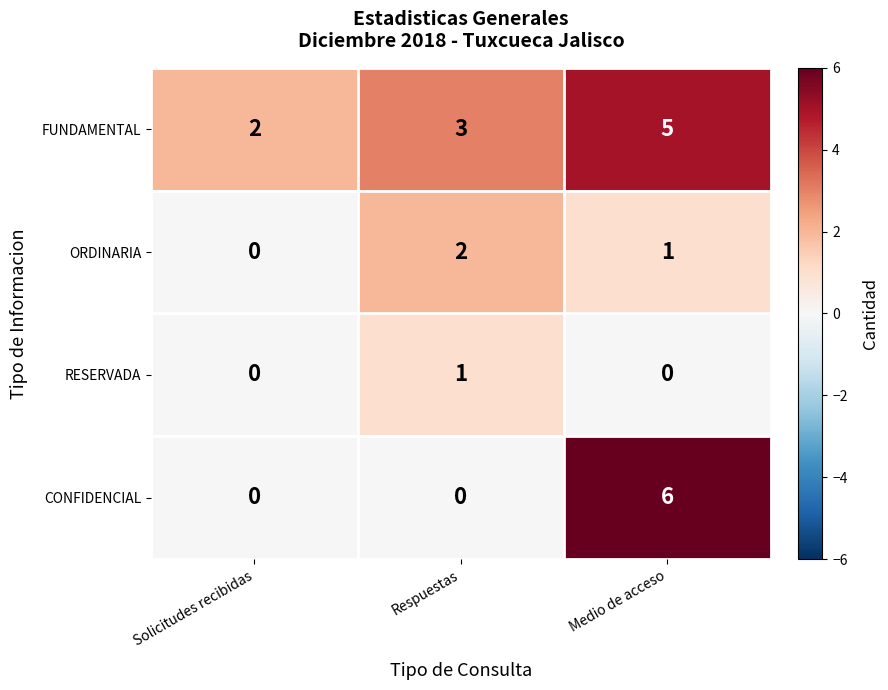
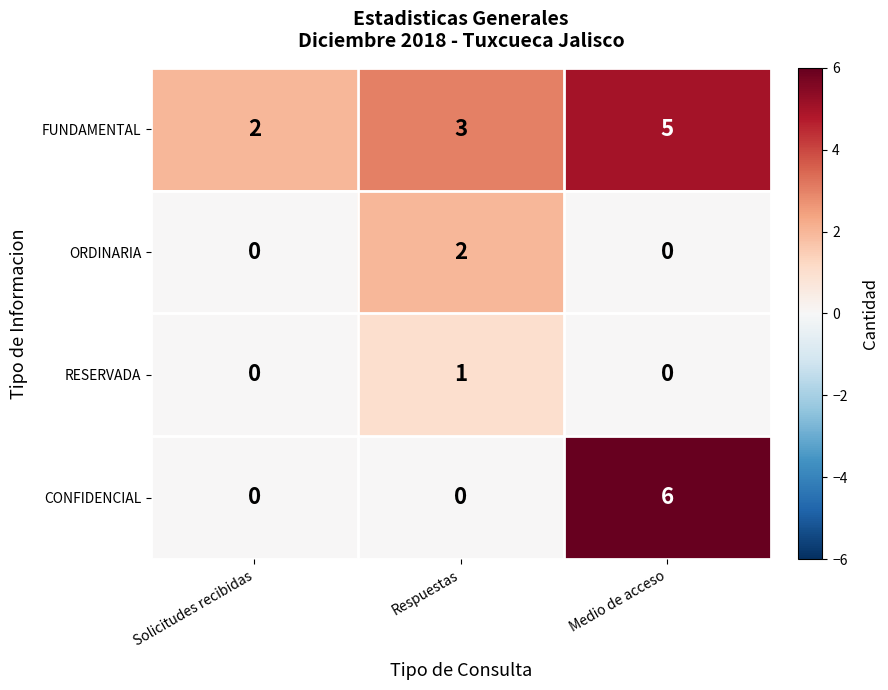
ORDINARIA, Medio de acceso: 1 -> 0
